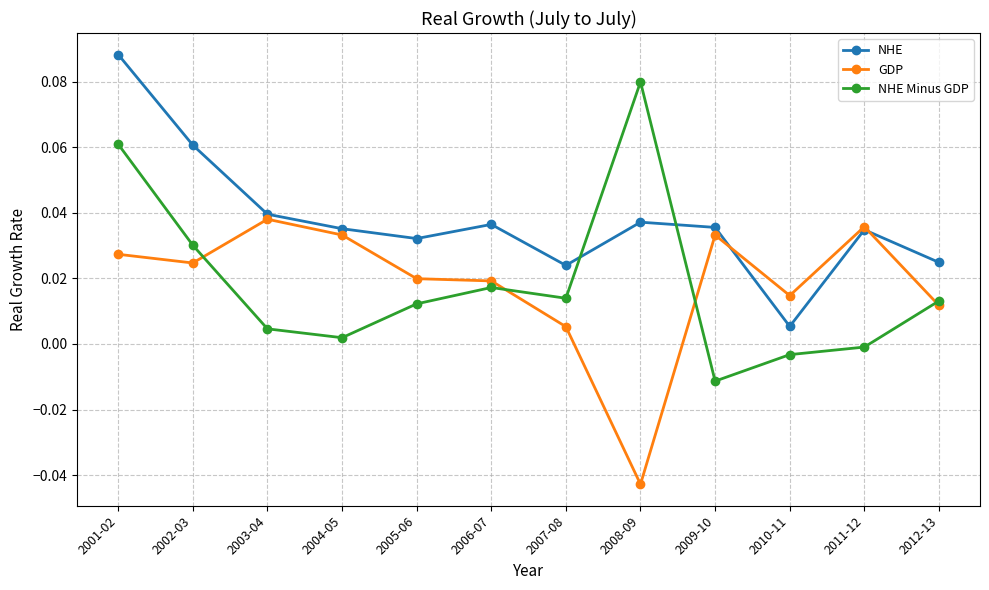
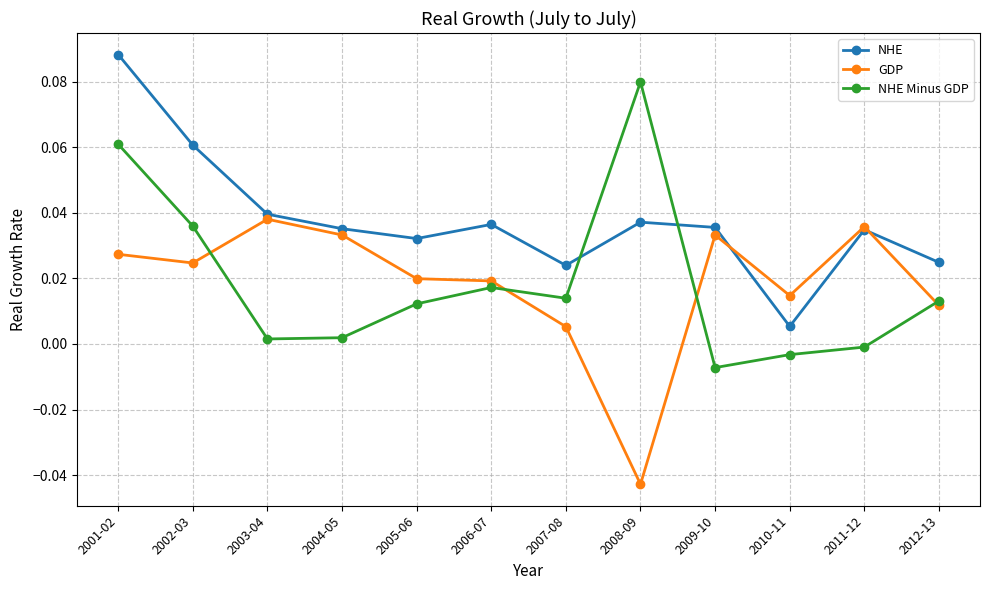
NHE Minus GDP, 2002-03: 0.030 -> 0.036
NHE Minus GDP, 2003-04: 0.005 -> 0.002
NHE Minus GDP, 2009-10: -0.011 -> -0.007
